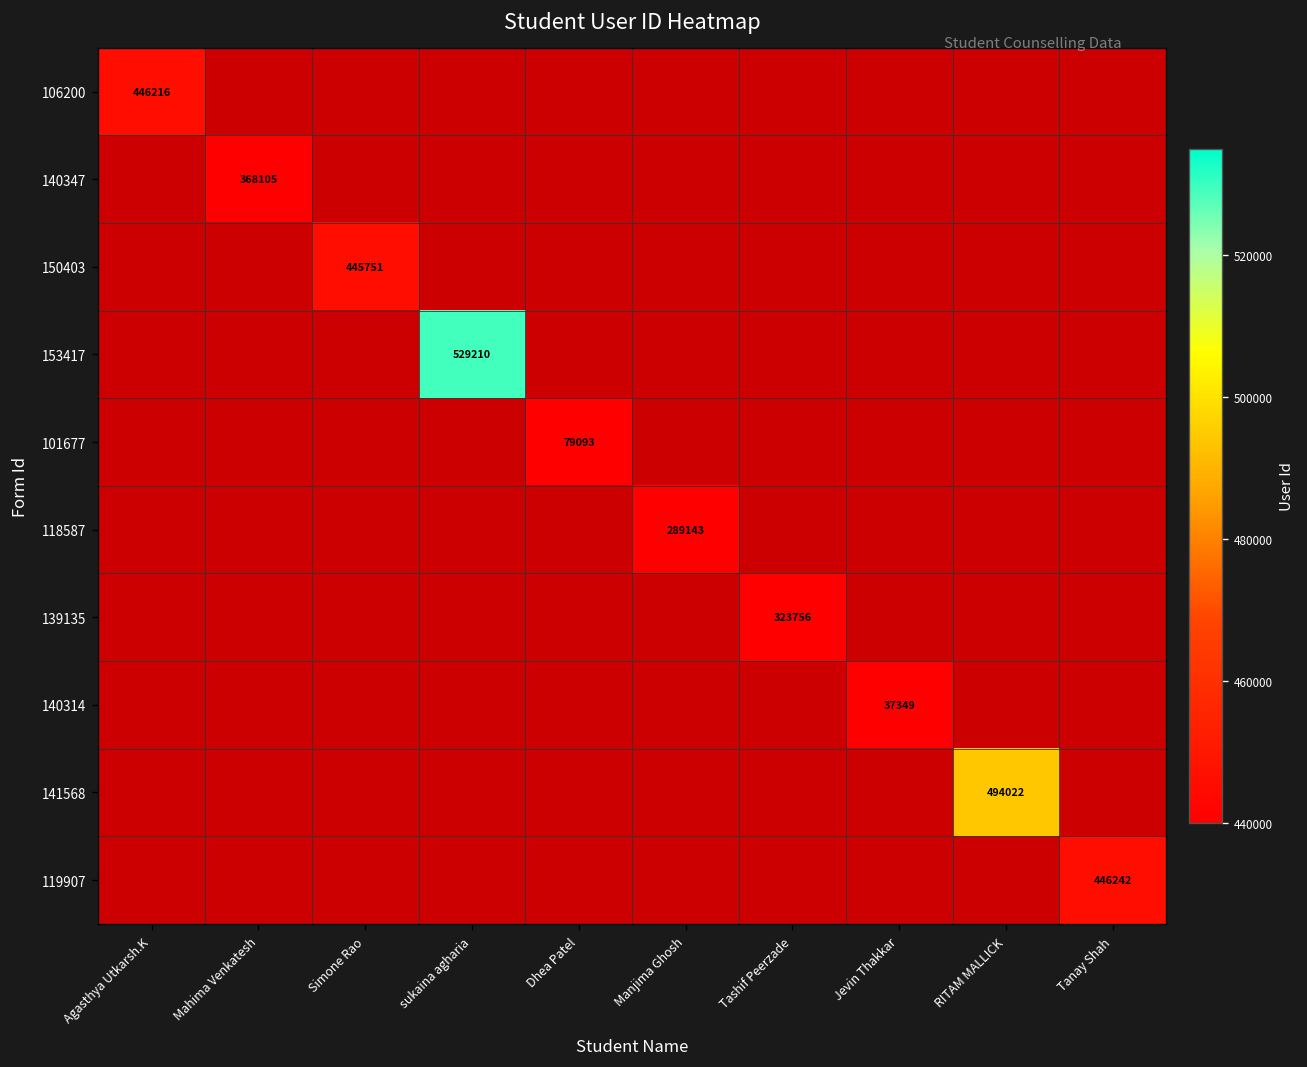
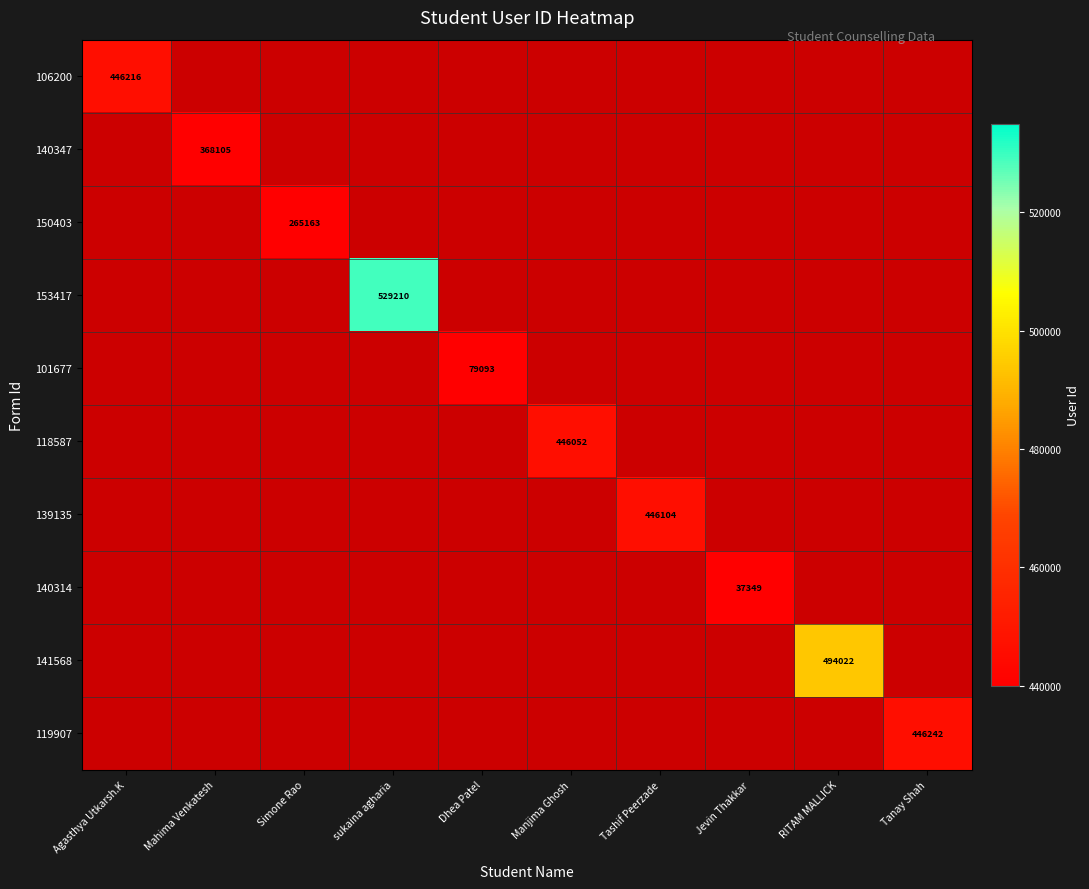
150403, Simone Rao: 445751 -> 265163
118587, Manjima Ghosh: 289143 -> 446052
139135, Tashif Peerzade: 323756 -> 446104
